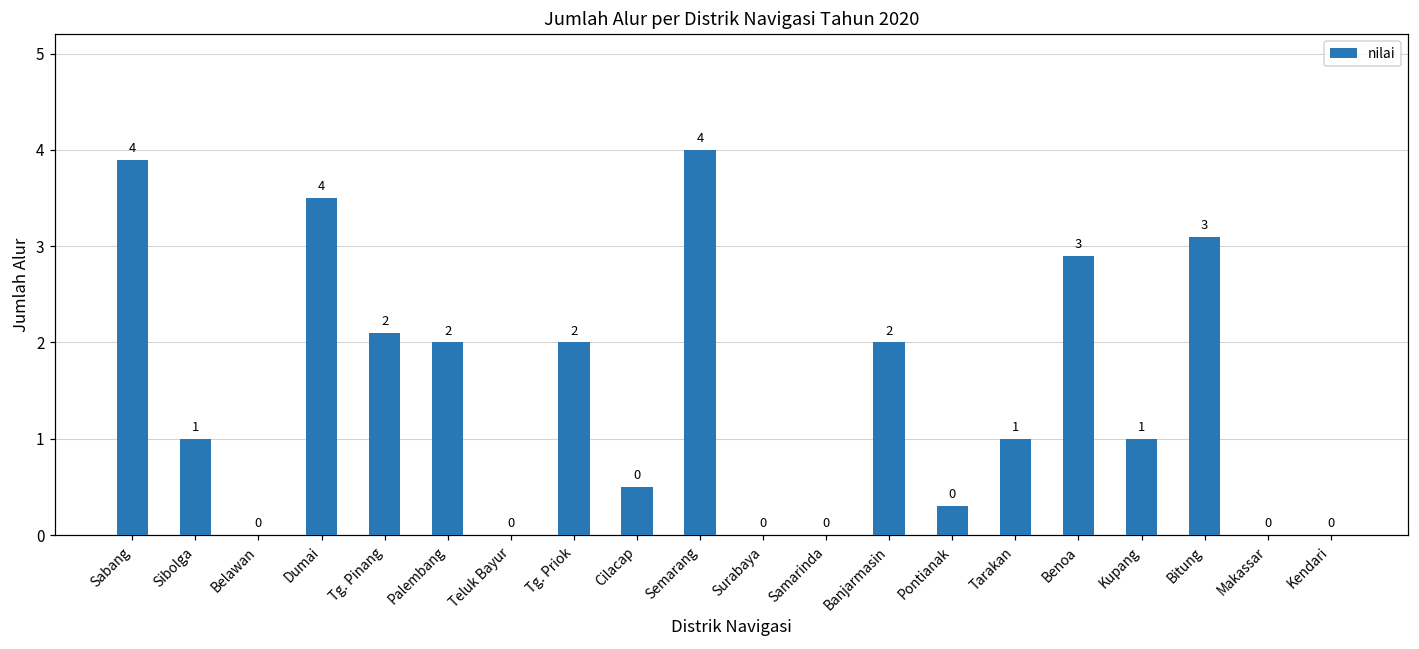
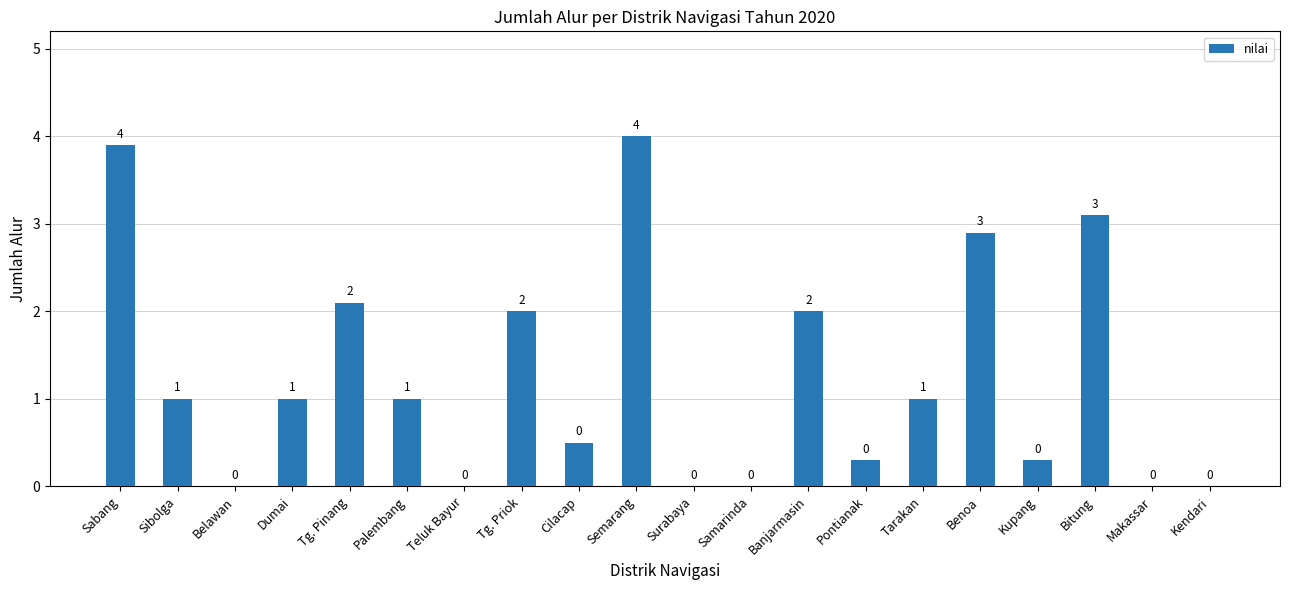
Dumai: 4 -> 1
Palembang: 2 -> 1
Kupang: 1 -> 0
